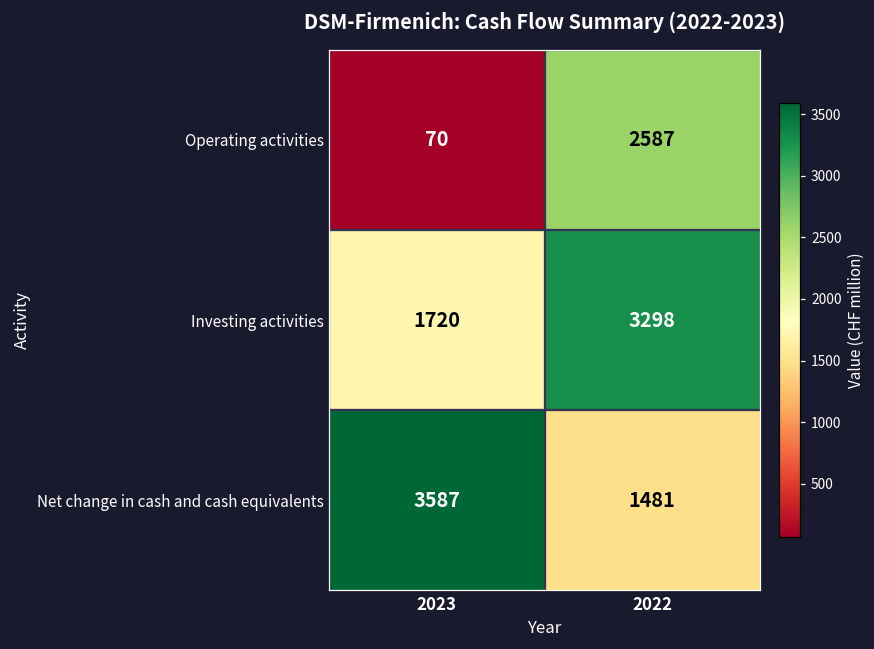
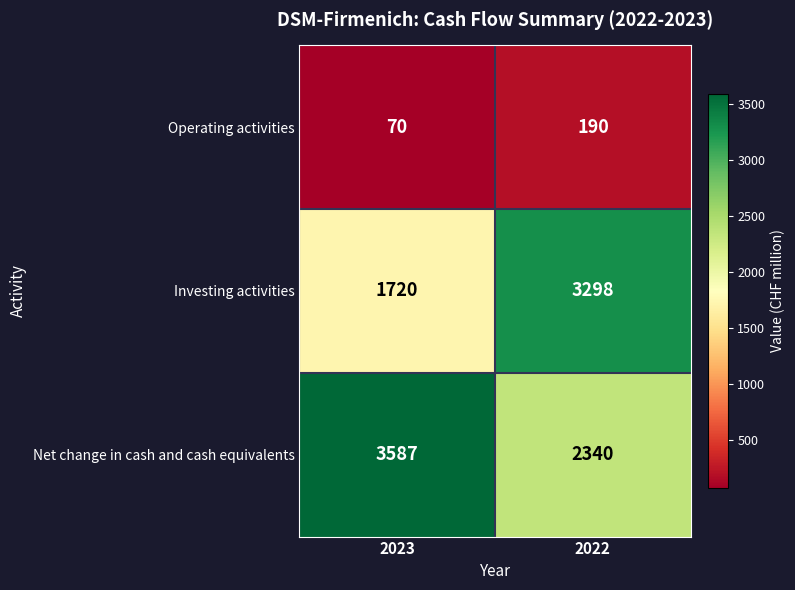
Operating activities, 2022: 2587 -> 190
Net change in cash and cash equivalents, 2022: 1481 -> 2340
